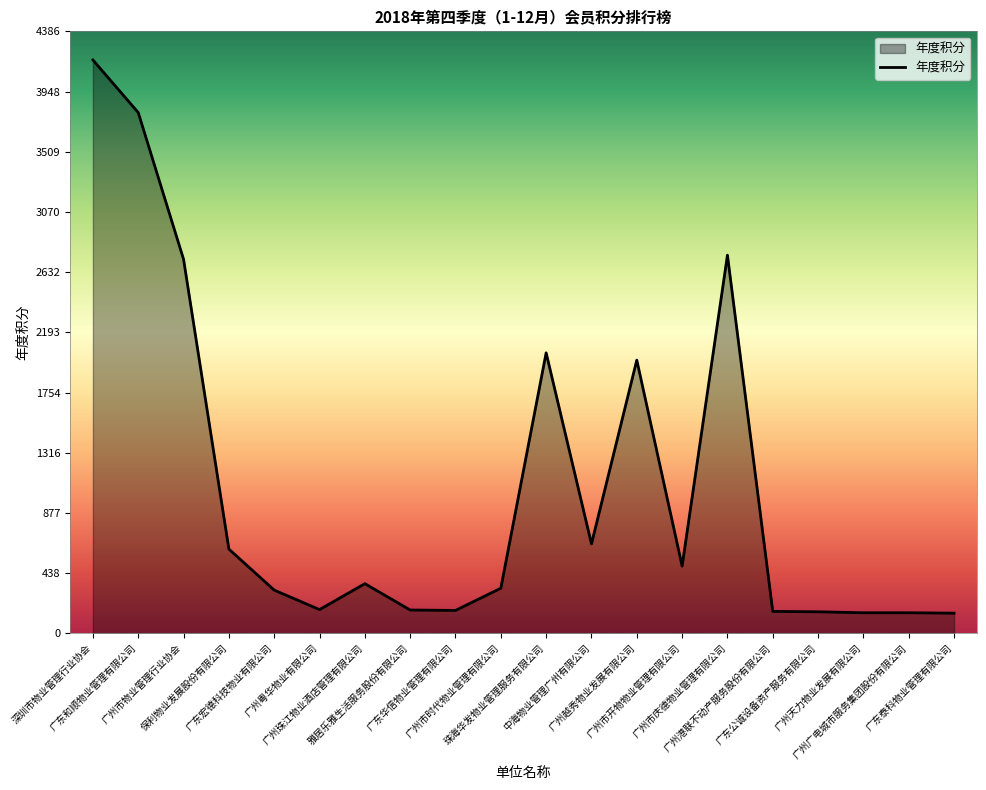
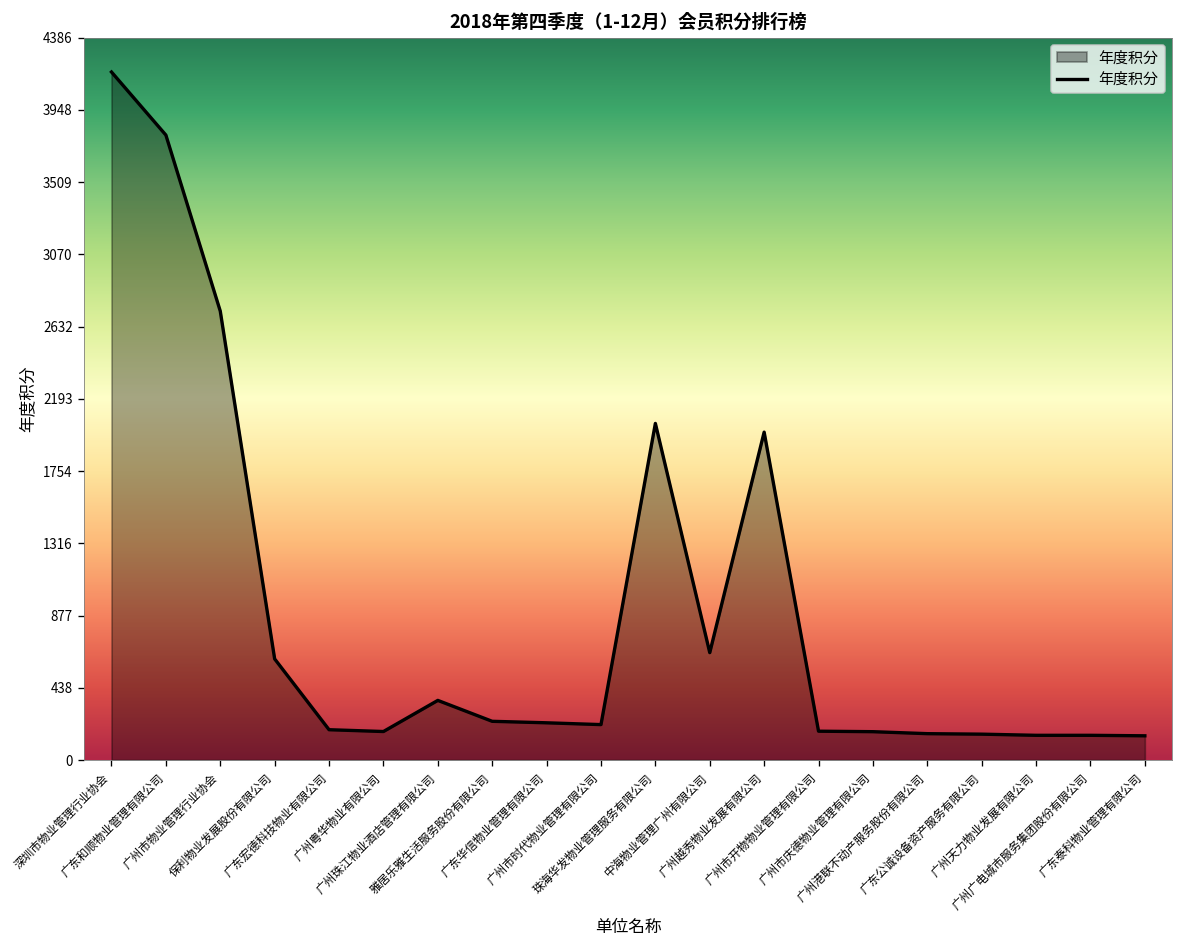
广东宏德科技物业有限公司: 320 -> 180
雅居乐雅生活服务股份有限公司: 170 -> 240
广东华信物业管理有限公司: 170 -> 230
广州市时代物业管理有限公司: 330 -> 220
广州市开物物业管理有限公司: 490 -> 180
广州市庆德物业管理有限公司: 2760 -> 170
